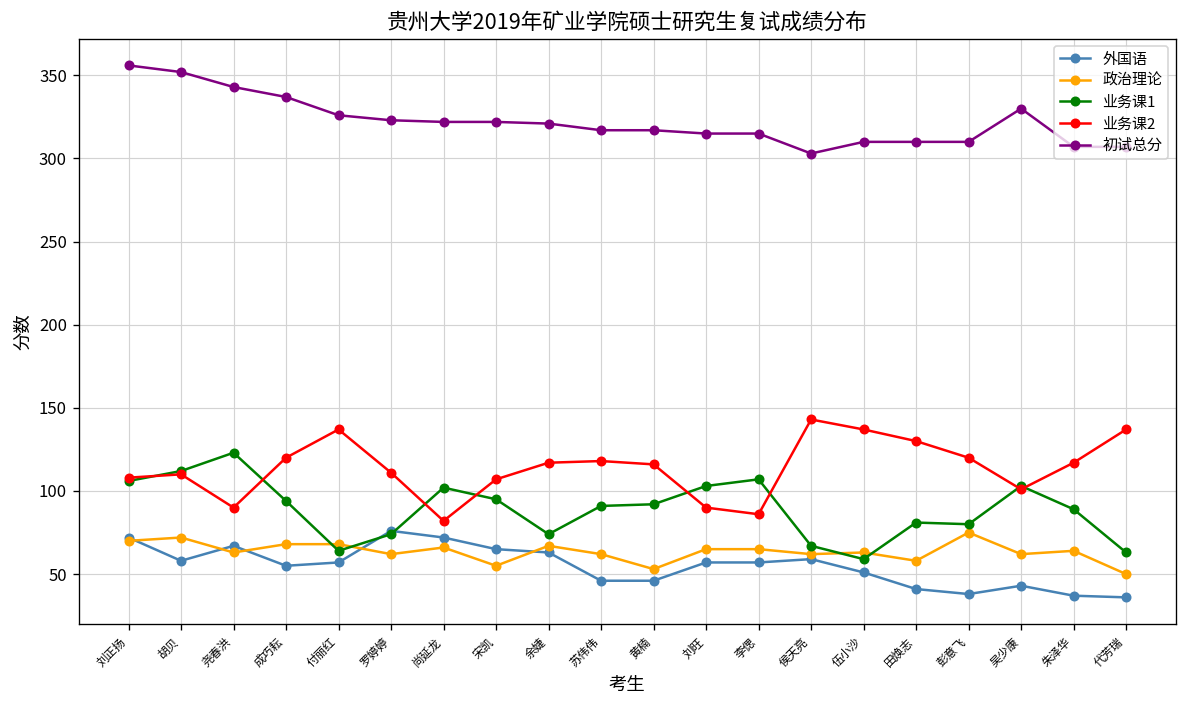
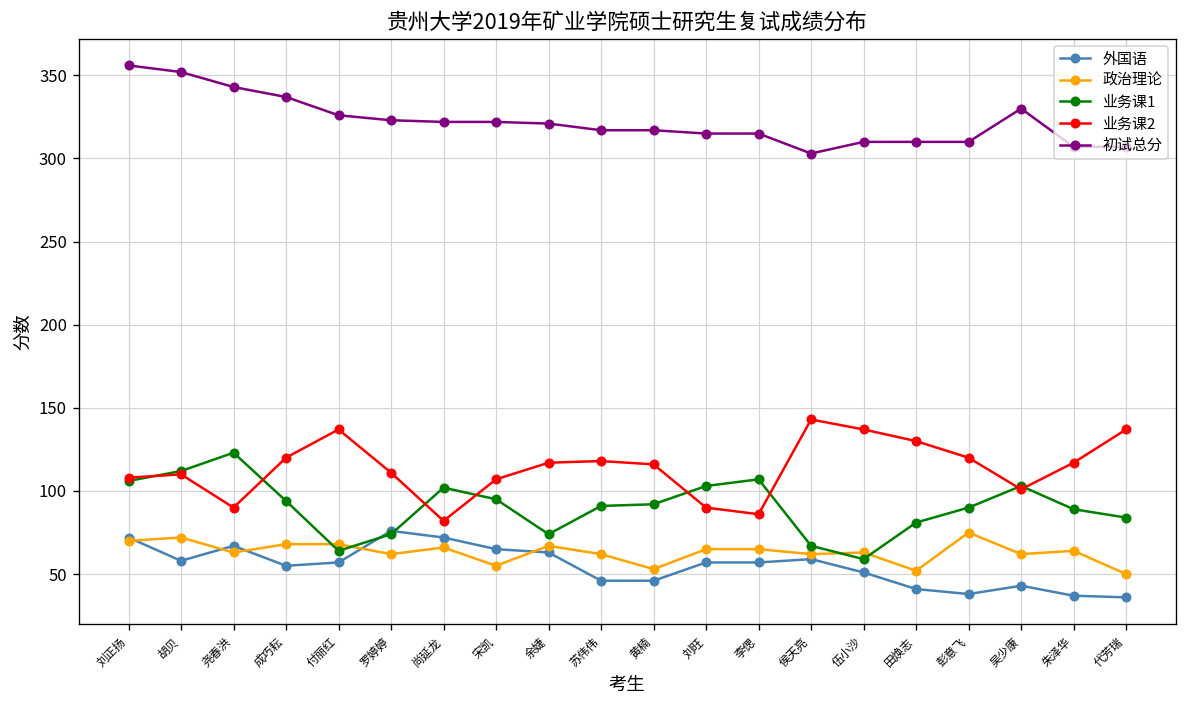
政治理论, 田焕志: 58 -> 52
业务课1, 彭意飞: 80 -> 90
业务课1, 代芳瑞: 63 -> 84
